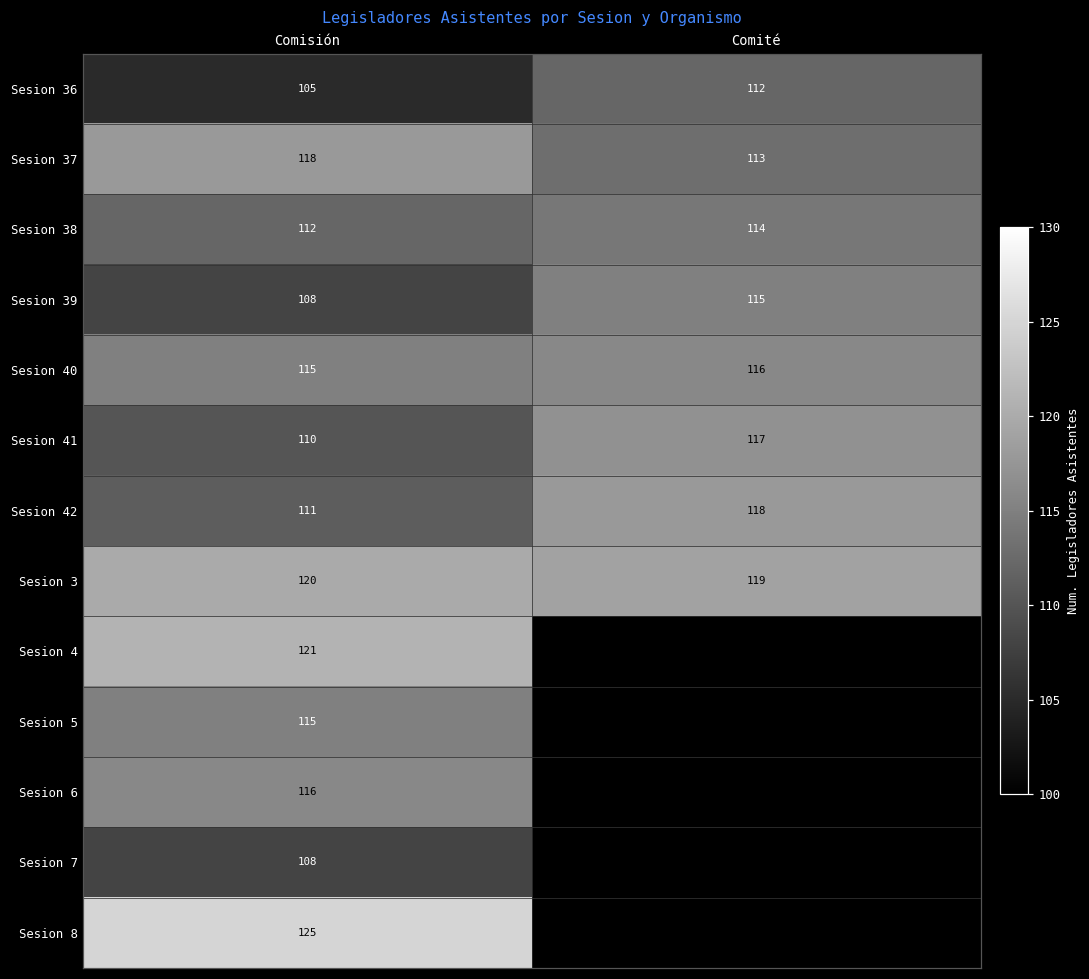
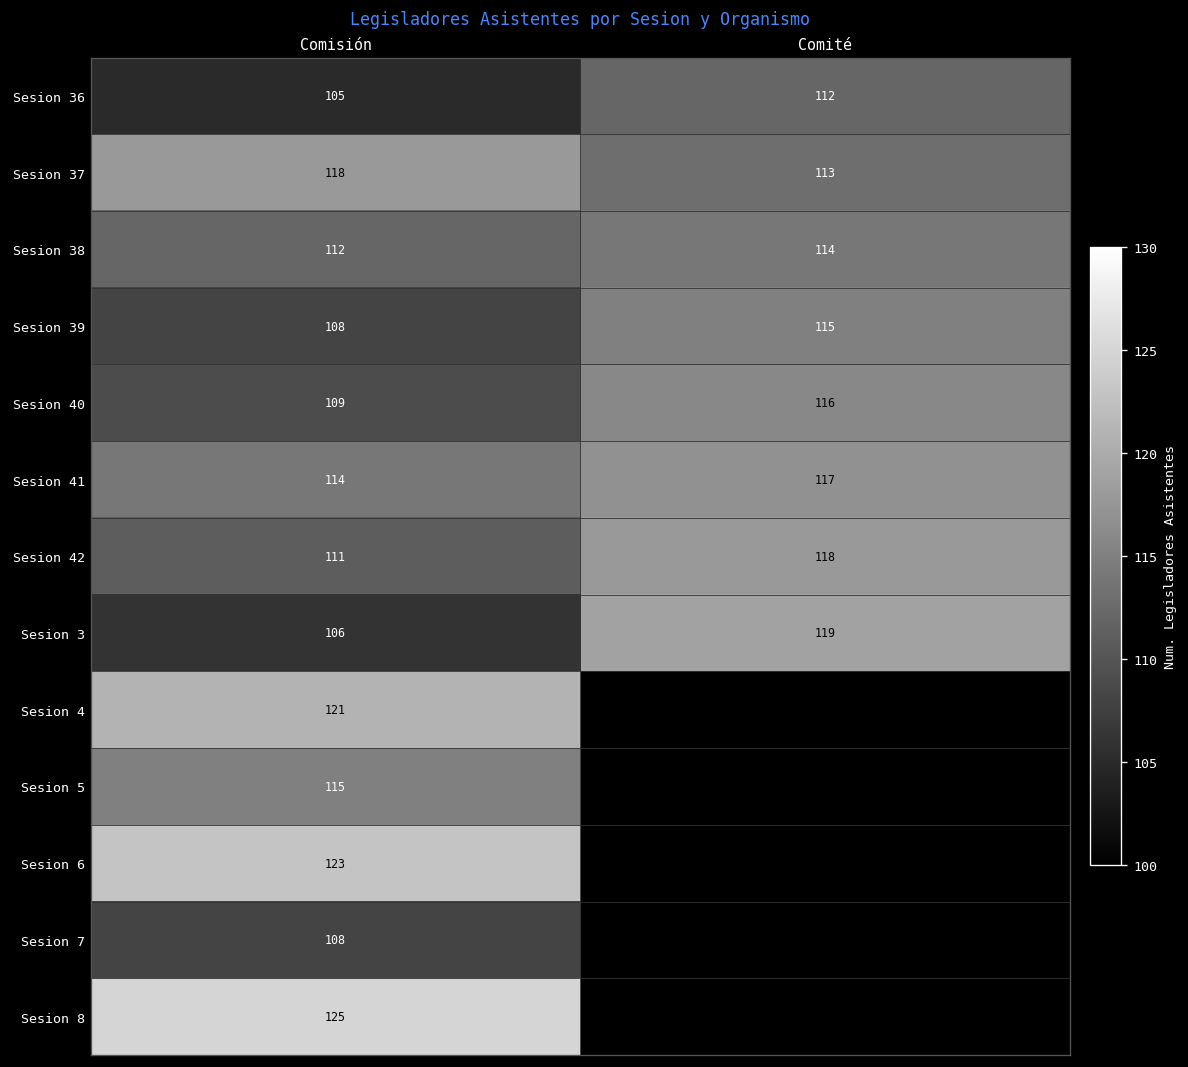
Sesion 40, Comisión: 115 -> 109
Sesion 41, Comisión: 110 -> 114
Sesion 3, Comisión: 120 -> 106
Sesion 6, Comisión: 116 -> 123
